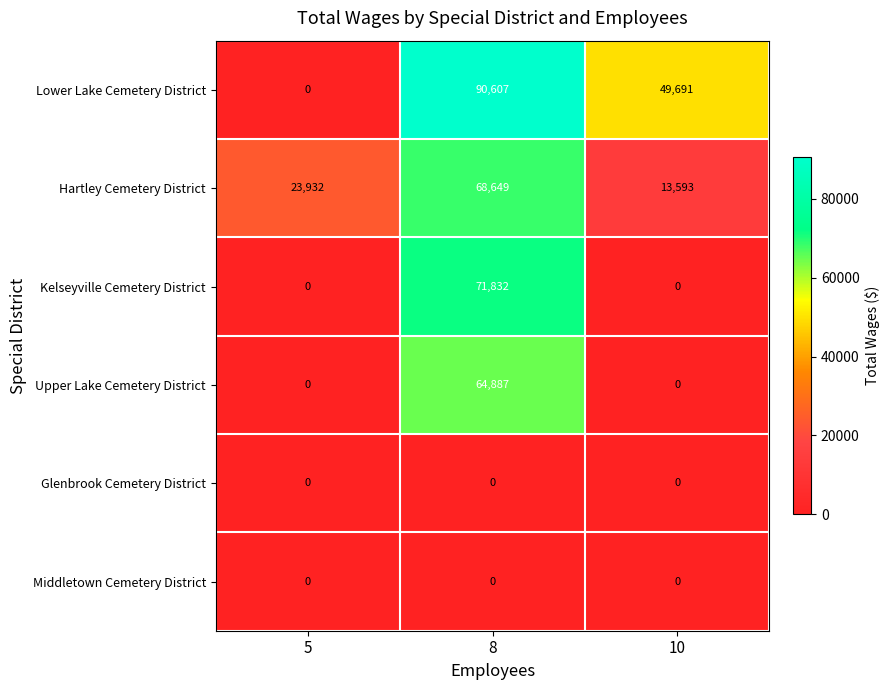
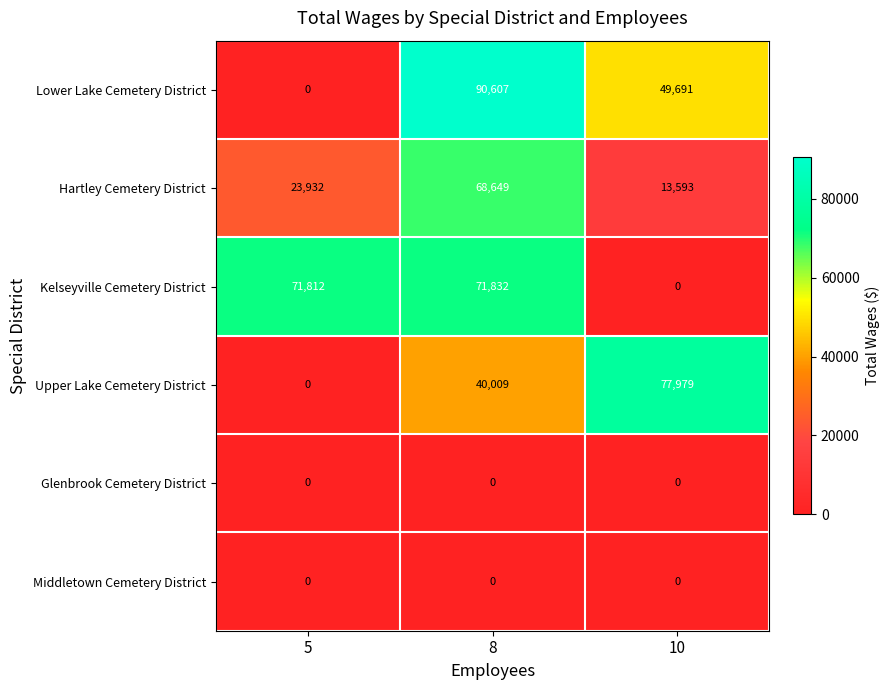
Kelseyville Cemetery District, 5: 0 -> 71,812
Upper Lake Cemetery District, 8: 64,887 -> 40,009
Upper Lake Cemetery District, 10: 0 -> 77,979
